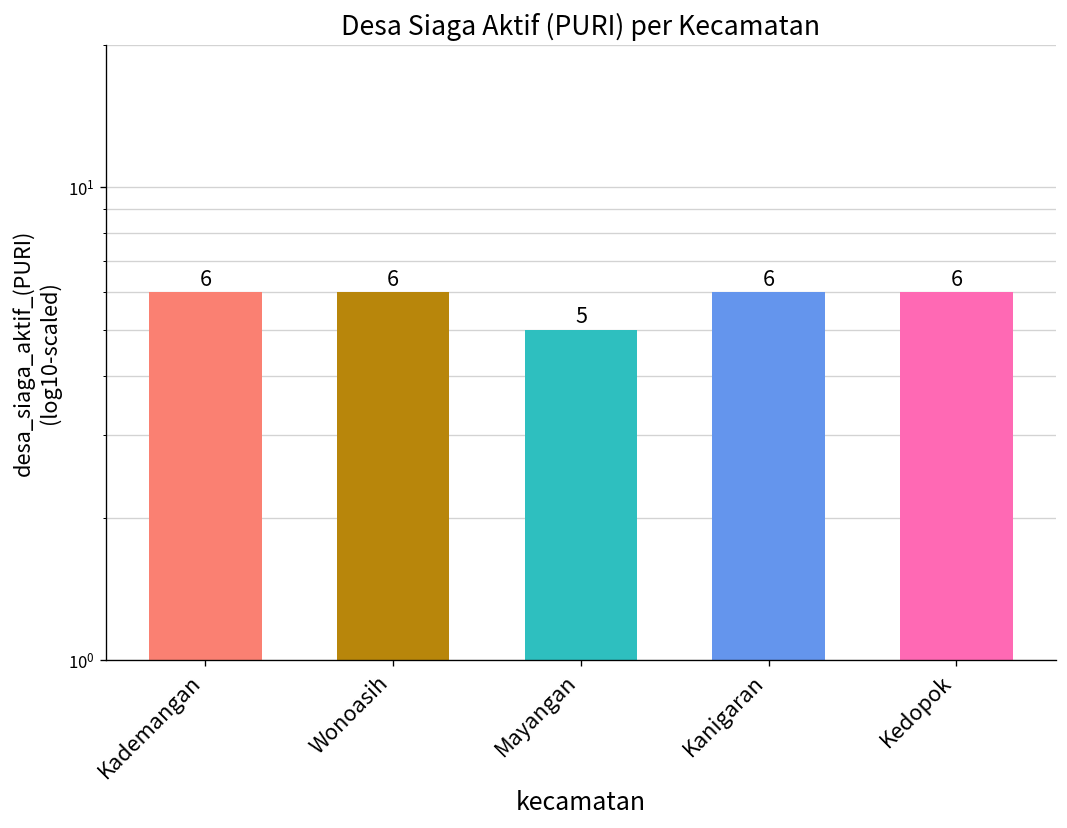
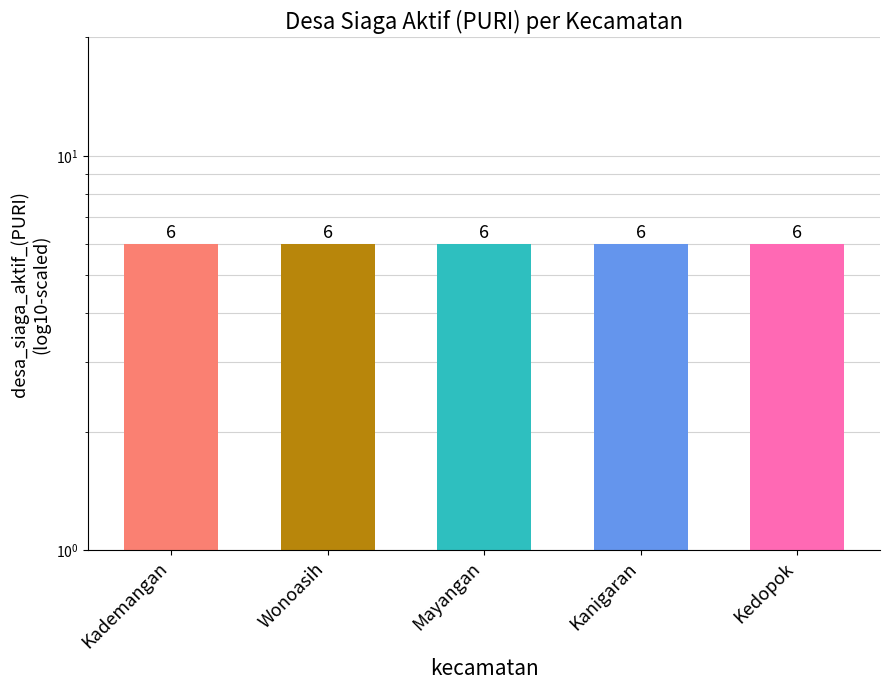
Mayangan: 5 -> 6
